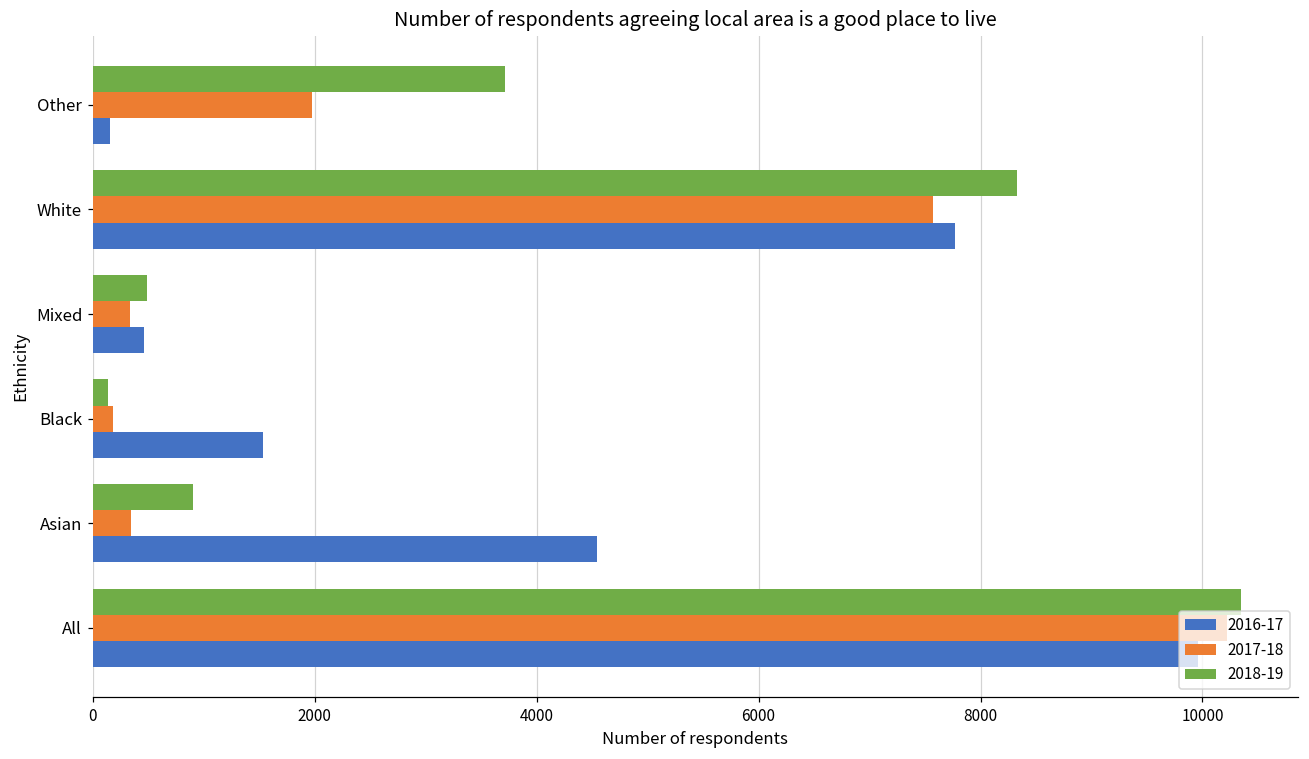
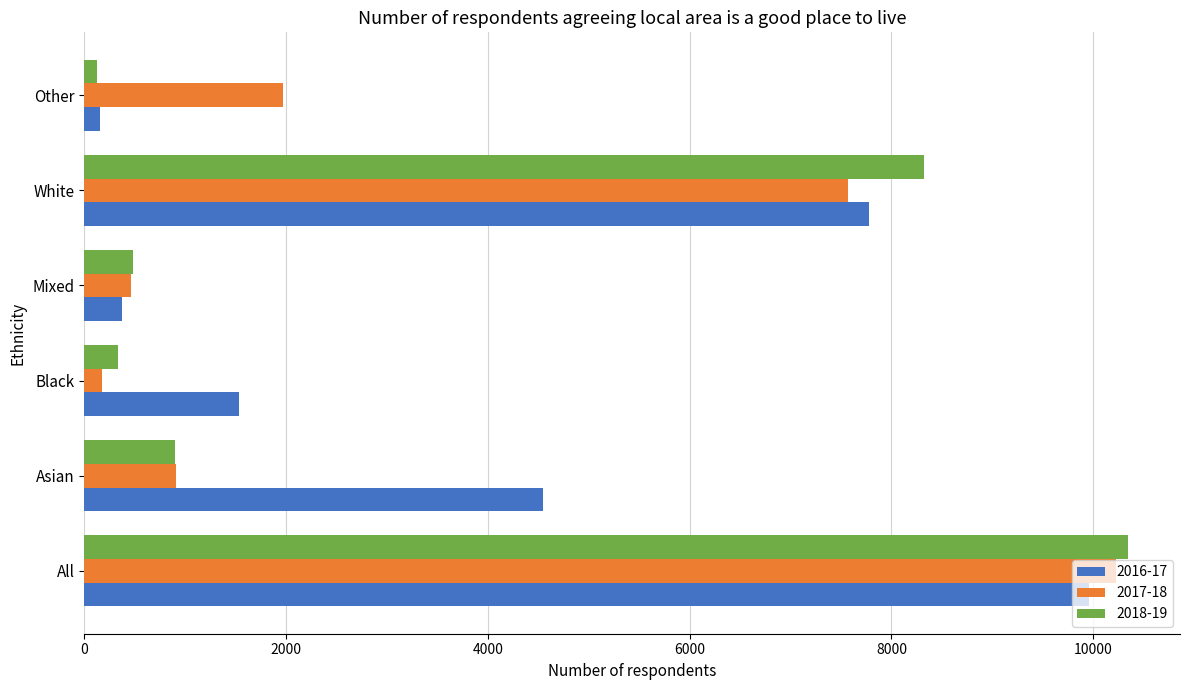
2018-19, Other: 3720 -> 120
2017-18, Mixed: 340 -> 460
2016-17, Mixed: 460 -> 370
2018-19, Black: 140 -> 340
2017-18, Asian: 340 -> 910
